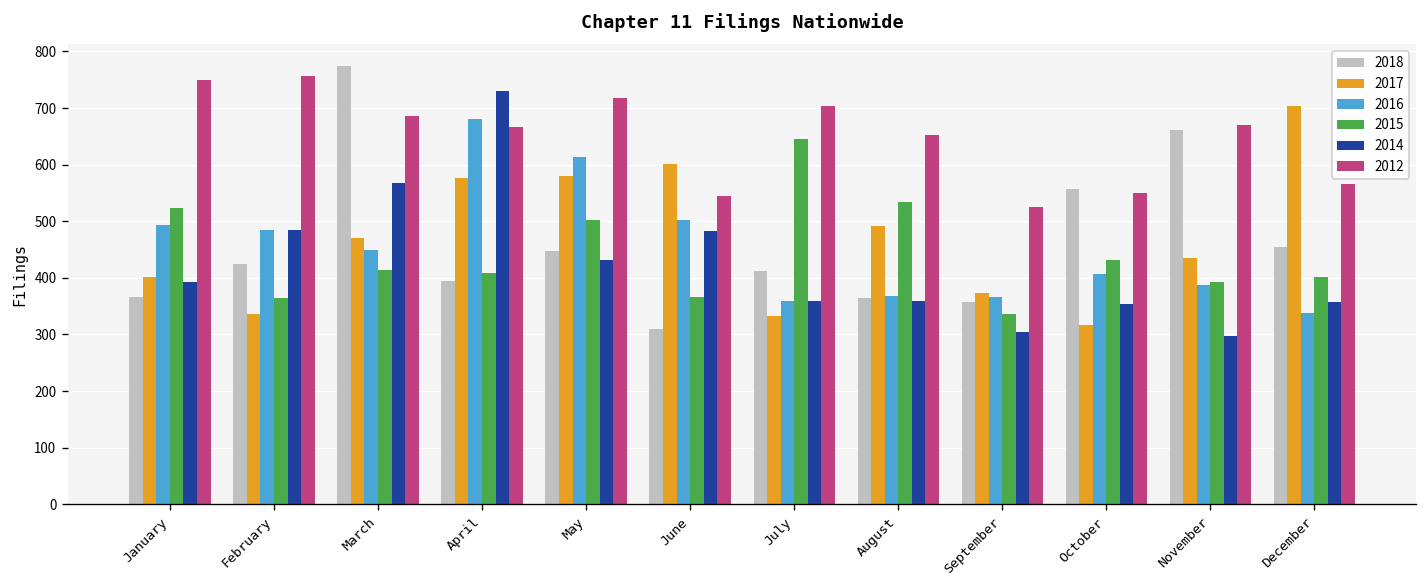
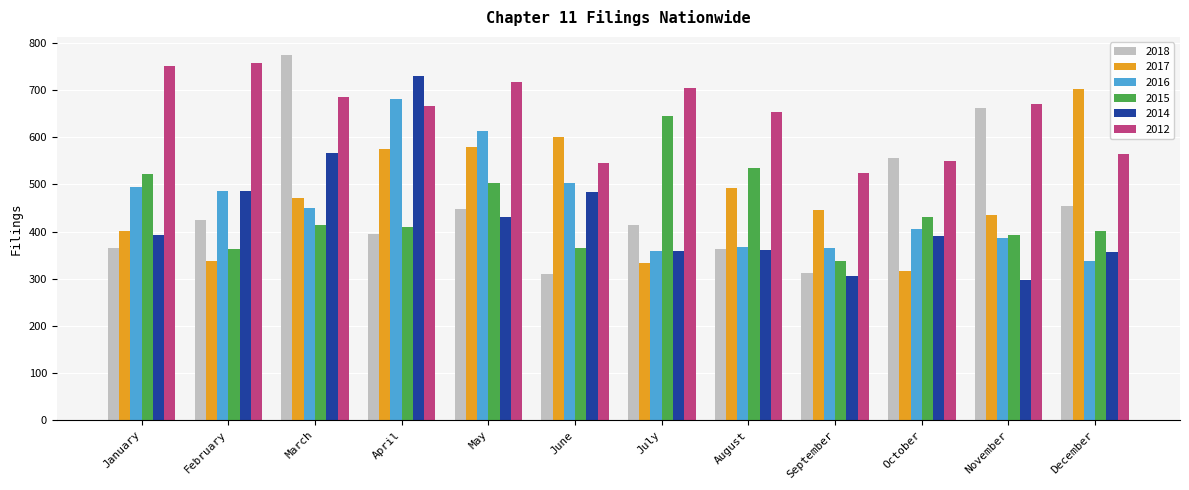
2018, September: 360 -> 310
2017, September: 370 -> 450
2014, October: 350 -> 390
